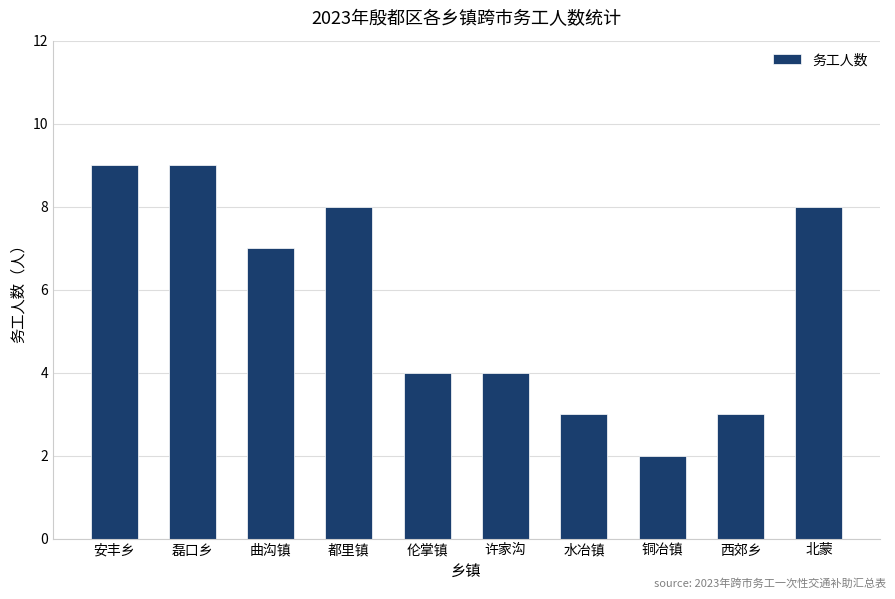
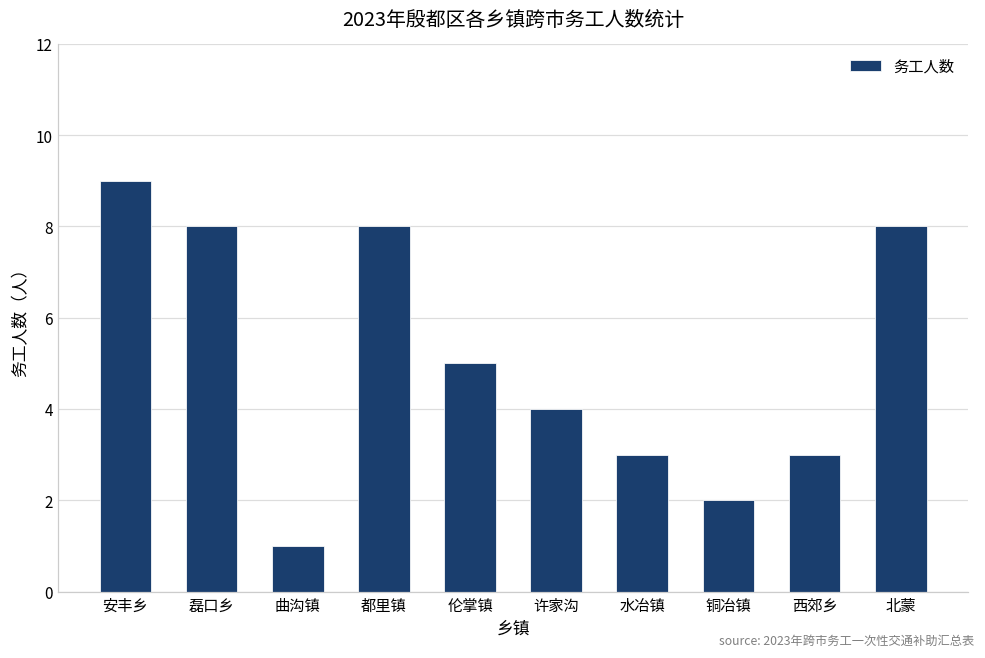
磊口乡: 9 -> 8
曲沟镇: 7 -> 1
伦掌镇: 4 -> 5
